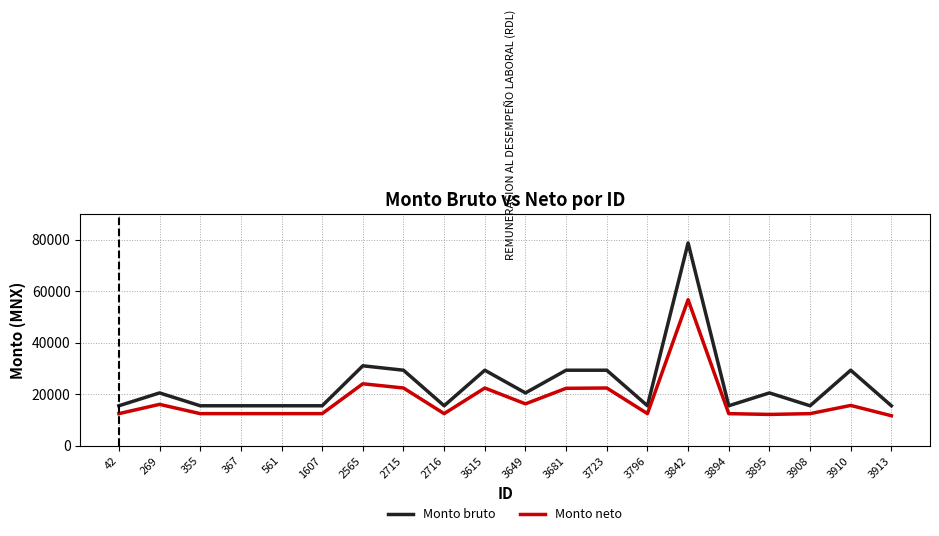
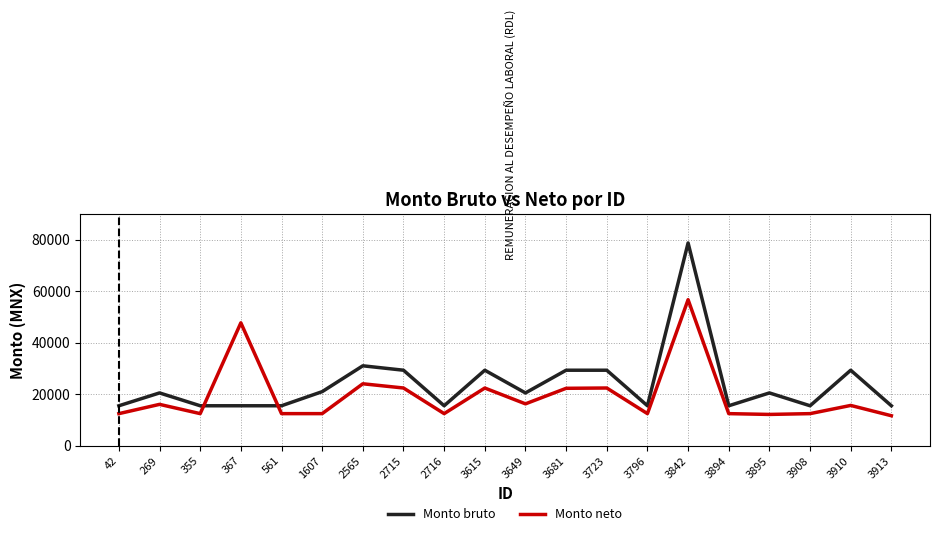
Monto neto, 367: 12000 -> 48000
Monto bruto, 1607: 16000 -> 21000
